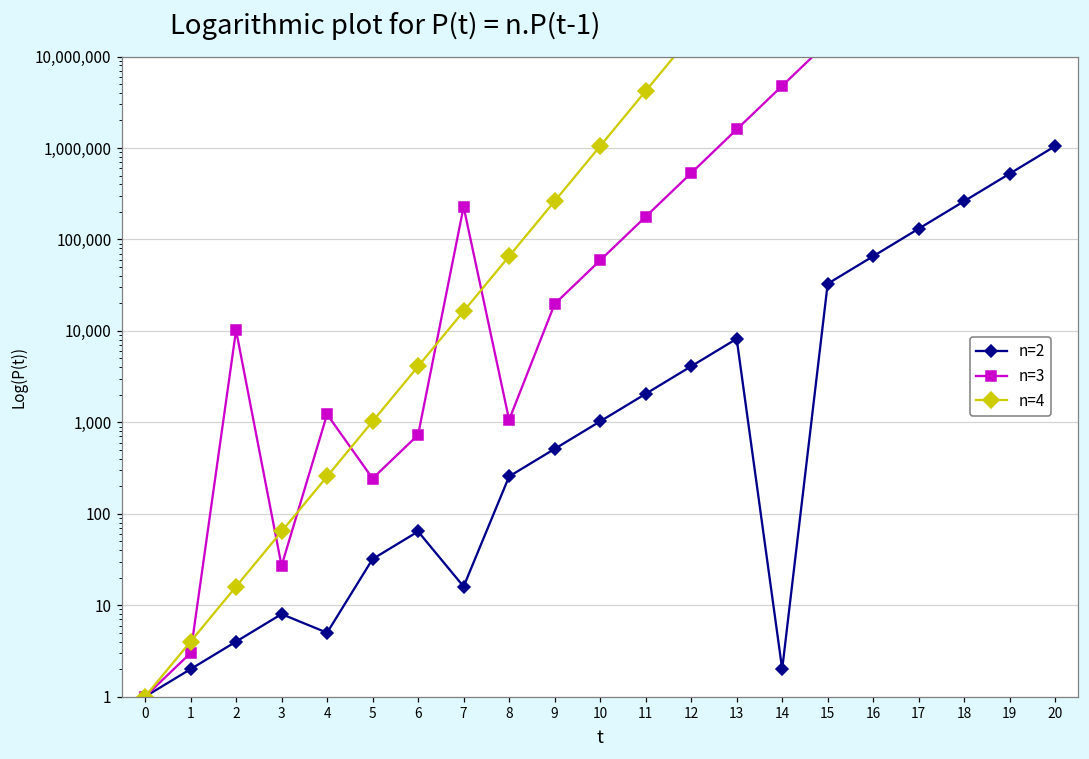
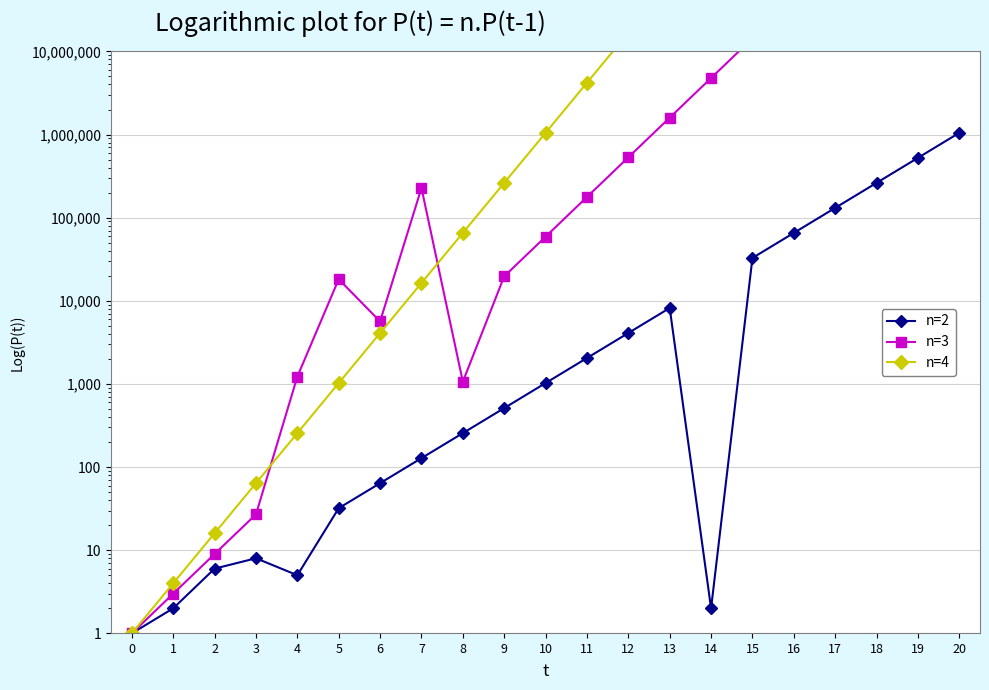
n=2, 2: 4 -> 6
n=3, 2: 10,000 -> 9
n=3, 5: 240 -> 18,000
n=3, 6: 700 -> 6,000
n=2, 7: 16 -> 130
